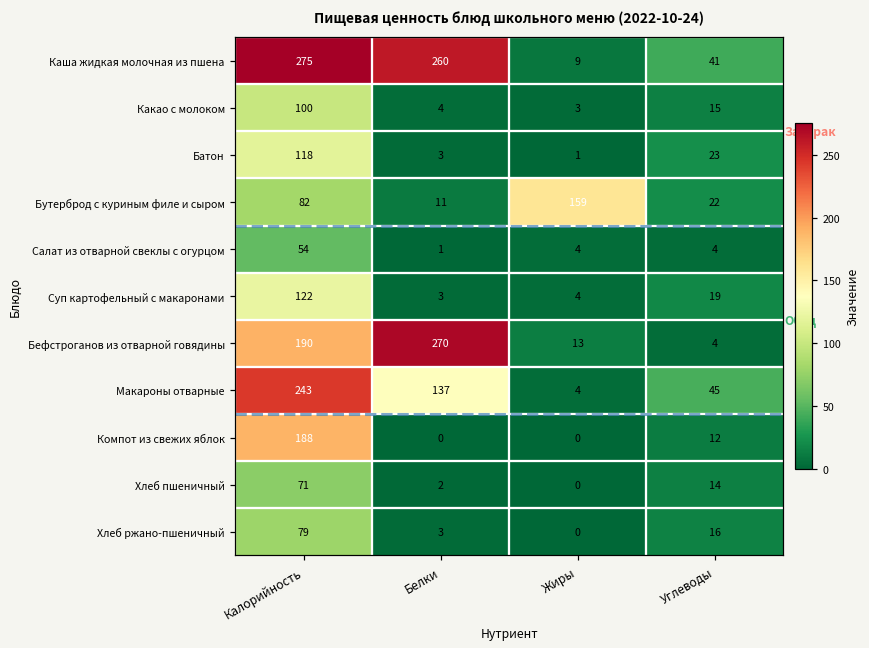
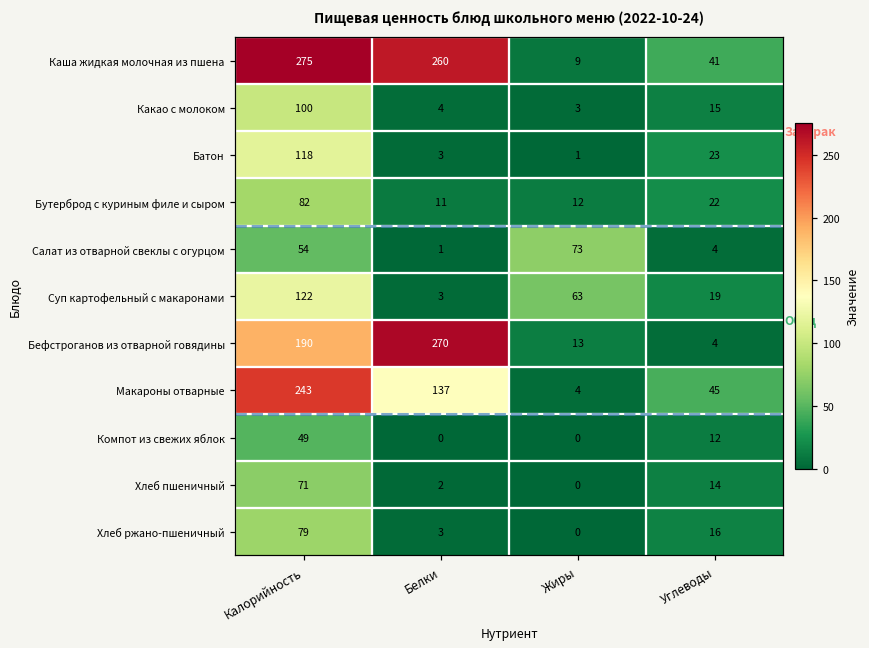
Бутерброд с куриным филе и сыром, Жиры: 159 -> 12
Салат из отварной свеклы с огурцом, Жиры: 4 -> 73
Суп картофельный с макаронами, Жиры: 4 -> 63
Компот из свежих яблок, Калорийность: 188 -> 49
